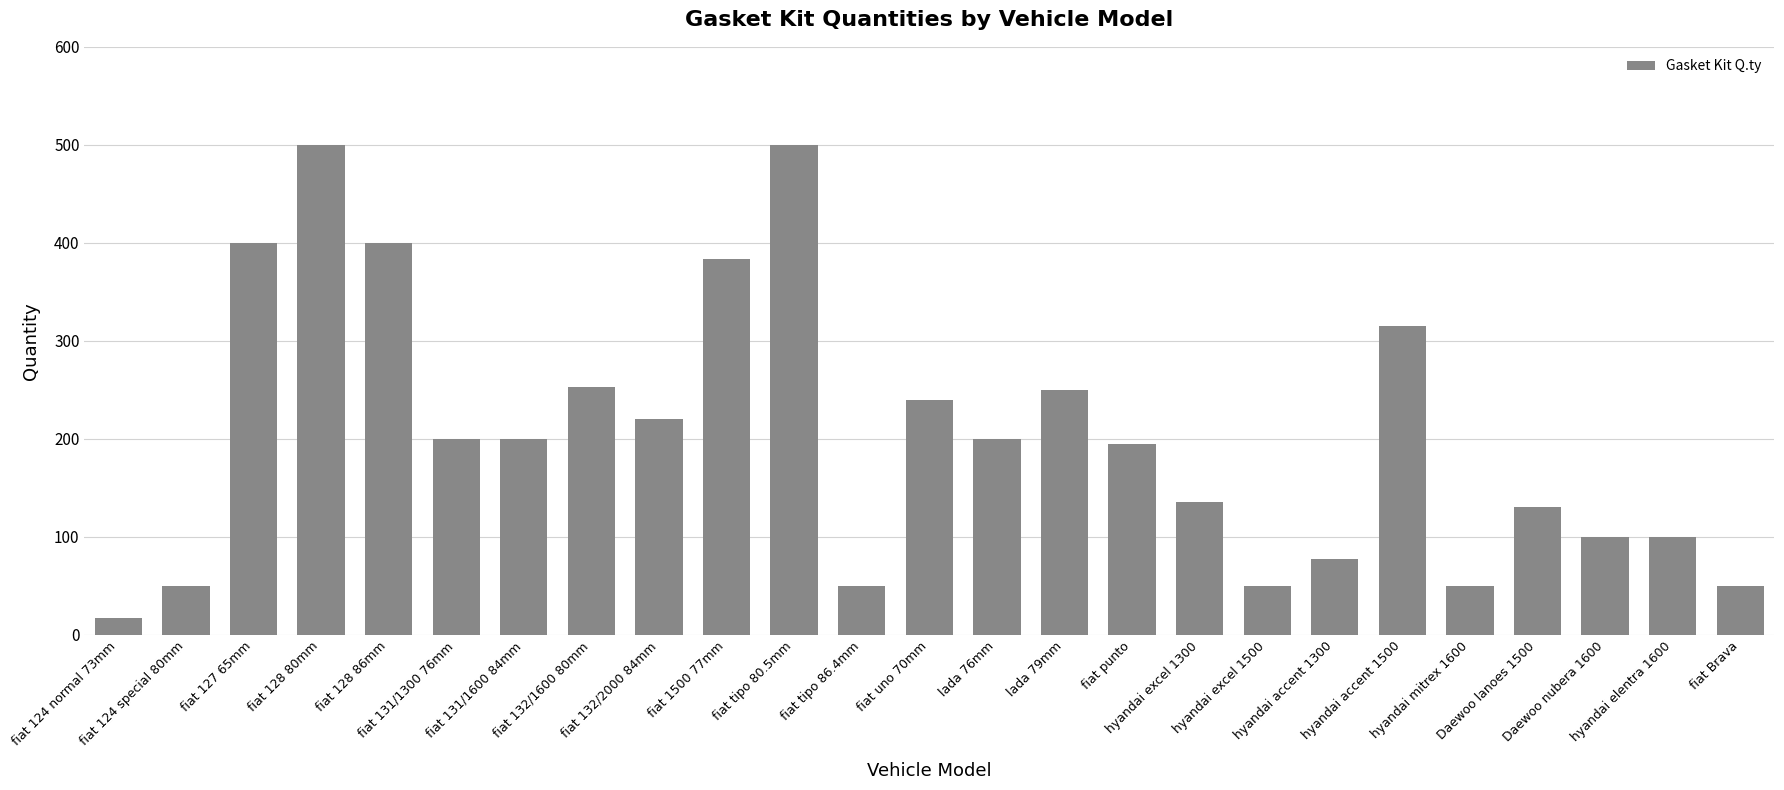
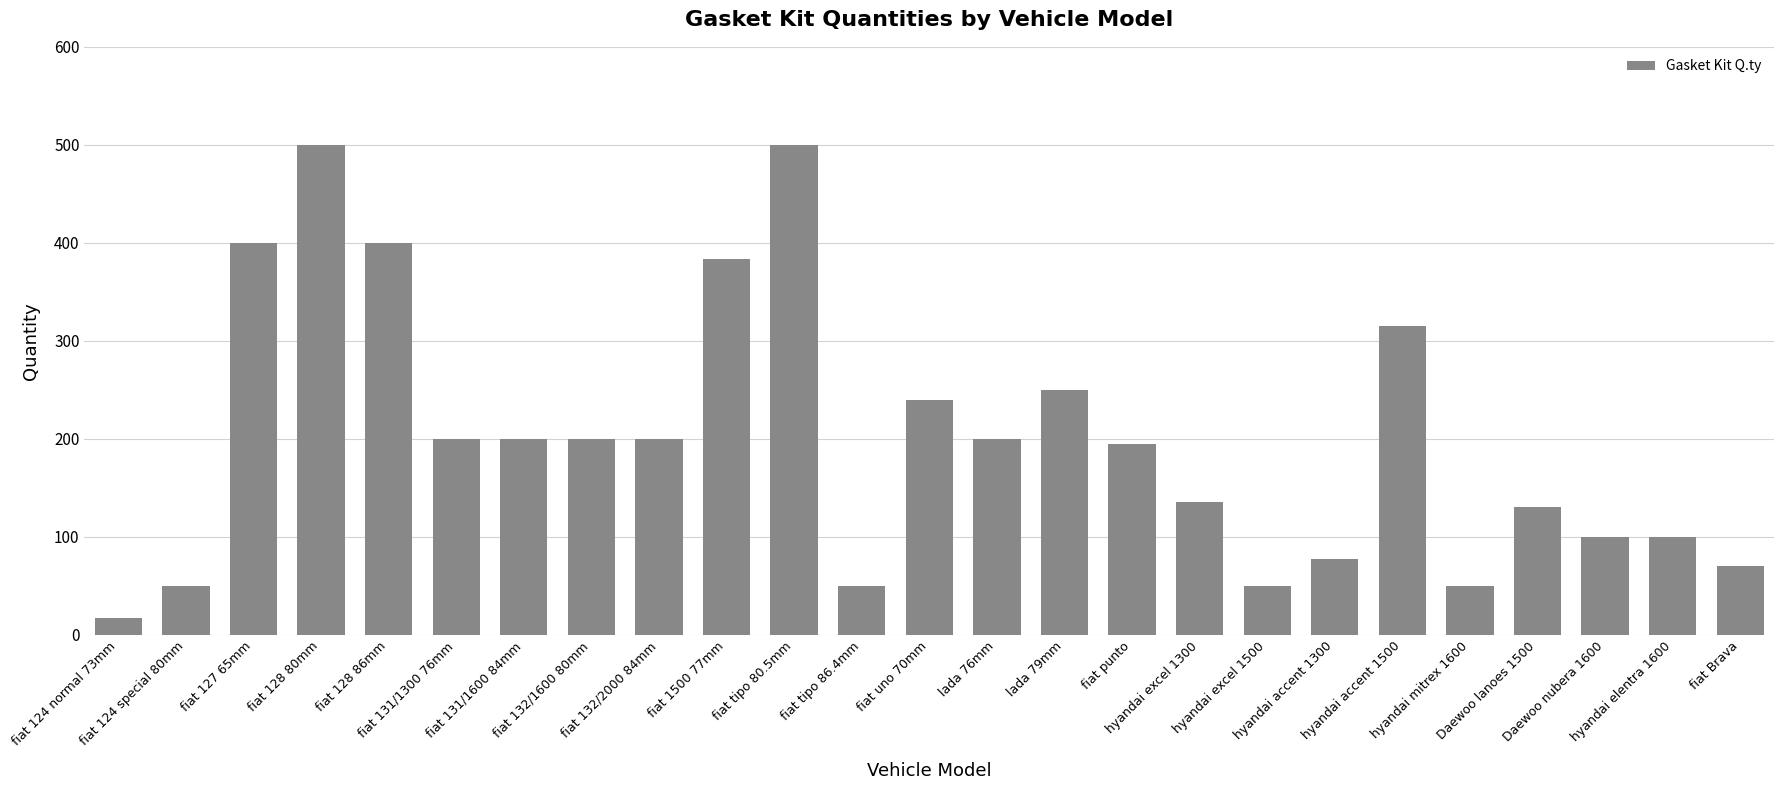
fiat 132/1600 80mm: 250 -> 200
fiat 132/2000 84mm: 220 -> 200
fiat Brava: 50 -> 70
